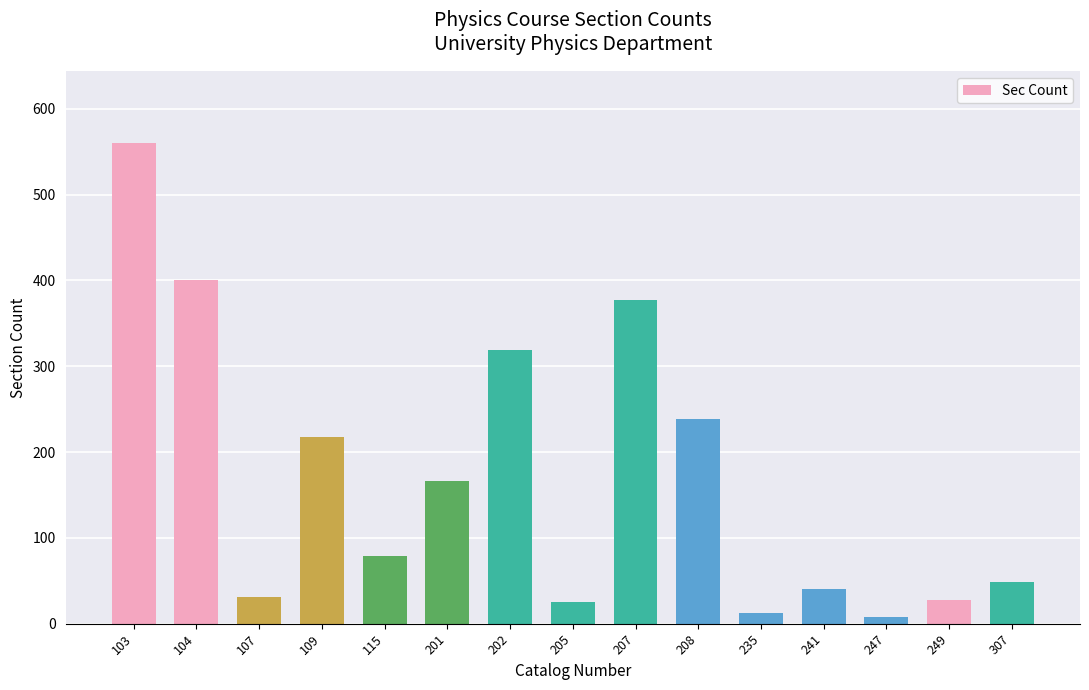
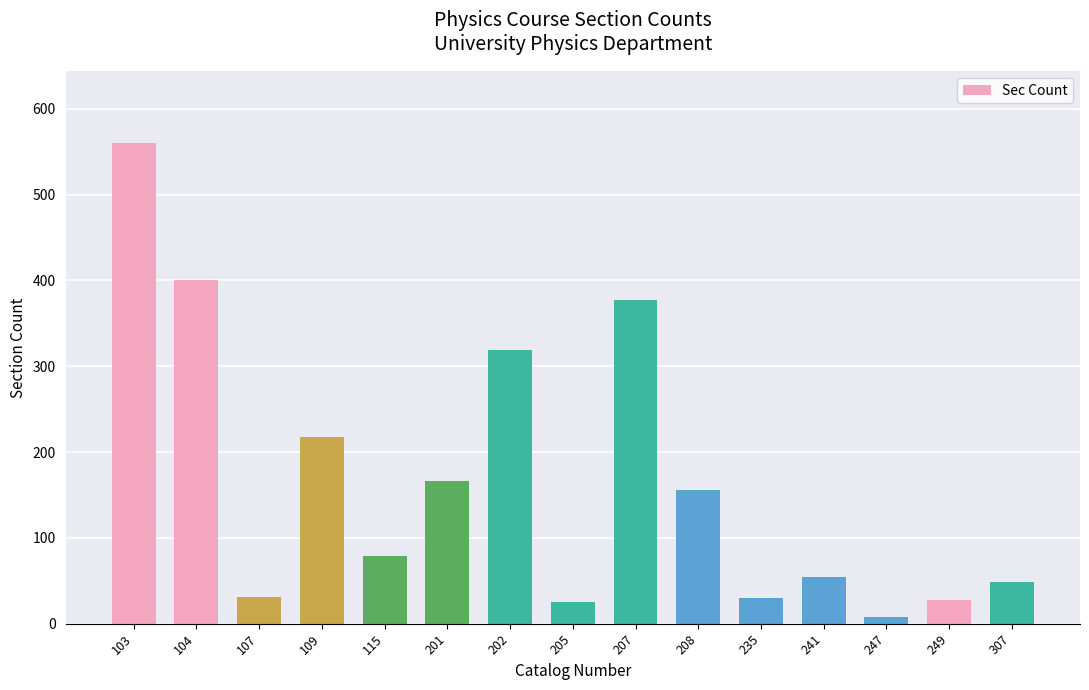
208: 240 -> 160
235: 10 -> 30
241: 40 -> 50
